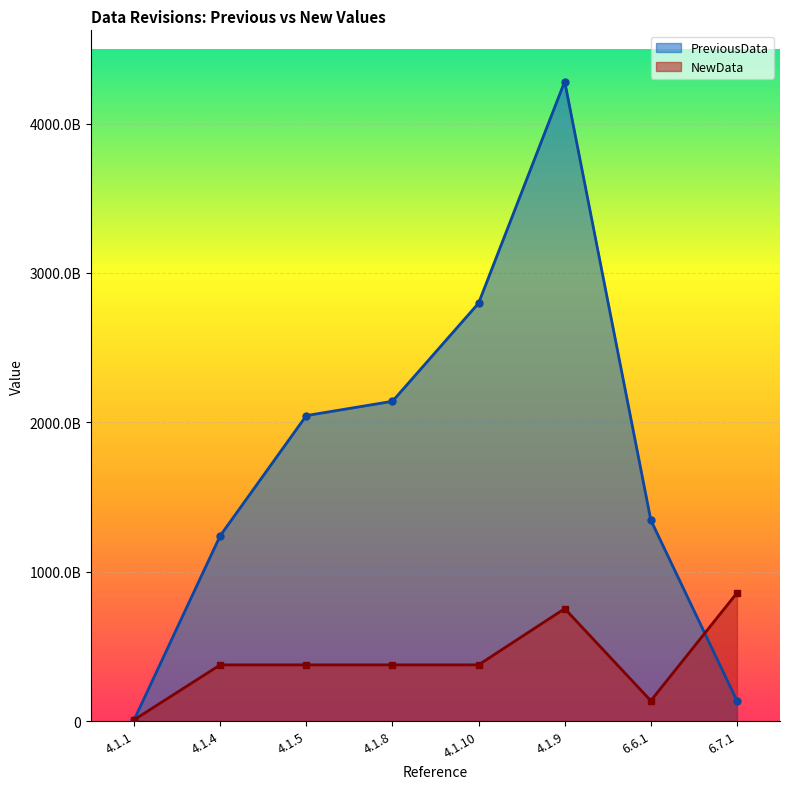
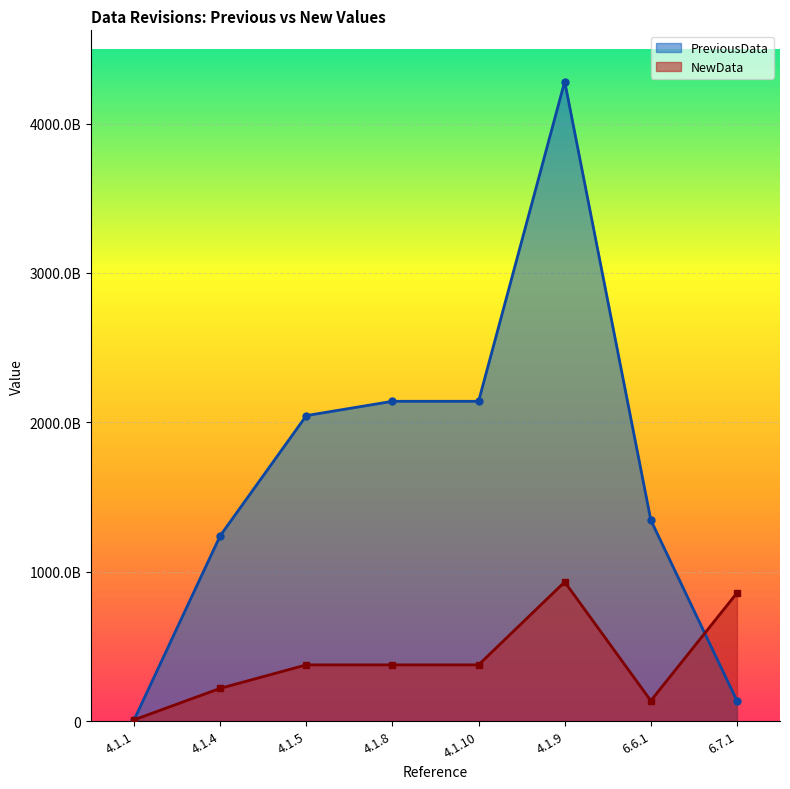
NewData, 4.1.4: 380000000000 -> 220000000000
PreviousData, 4.1.10: 2800000000000 -> 2140000000000
NewData, 4.1.9: 750000000000 -> 930000000000
